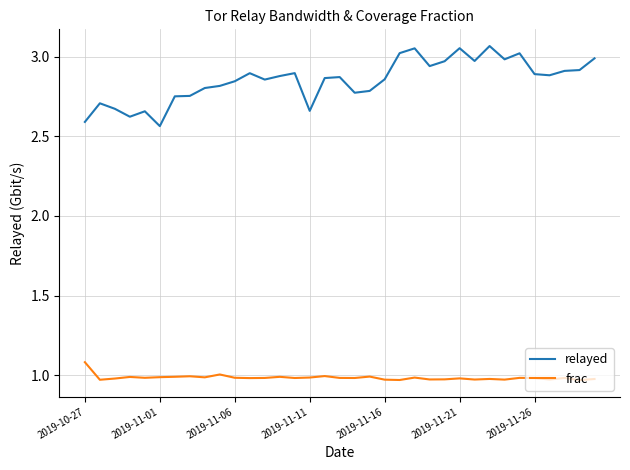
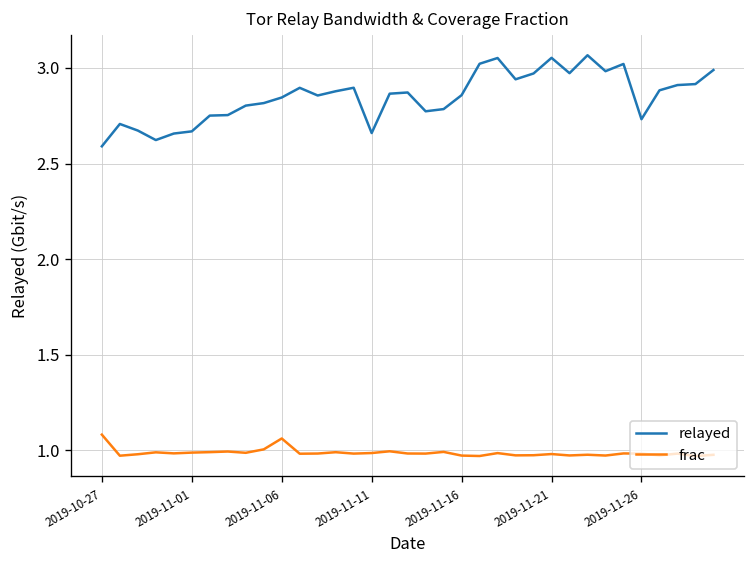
relayed, 2019-11-01: 2.56 -> 2.67
frac, 2019-11-06: 0.98 -> 1.06
relayed, 2019-11-26: 2.89 -> 2.73
